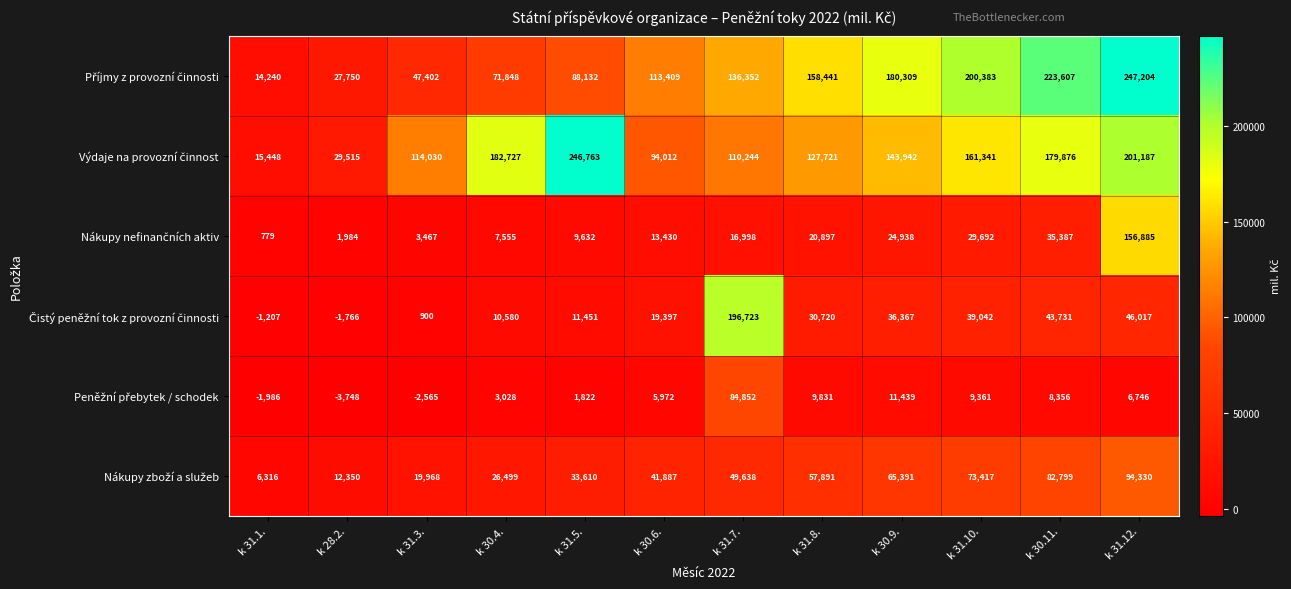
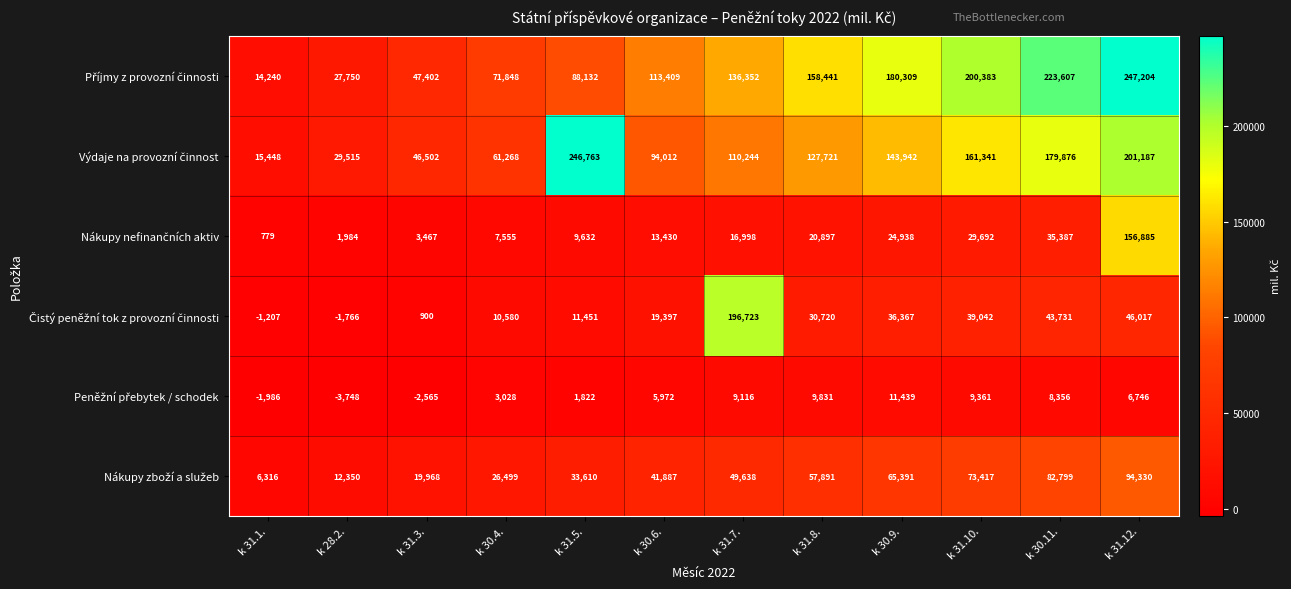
Výdaje na provozní činnost, k 31.3.: 114,030 -> 46,502
Výdaje na provozní činnost, k 30.4.: 182,727 -> 61,268
Peněžní přebytek / schodek, k 31.7.: 84,852 -> 9,116
